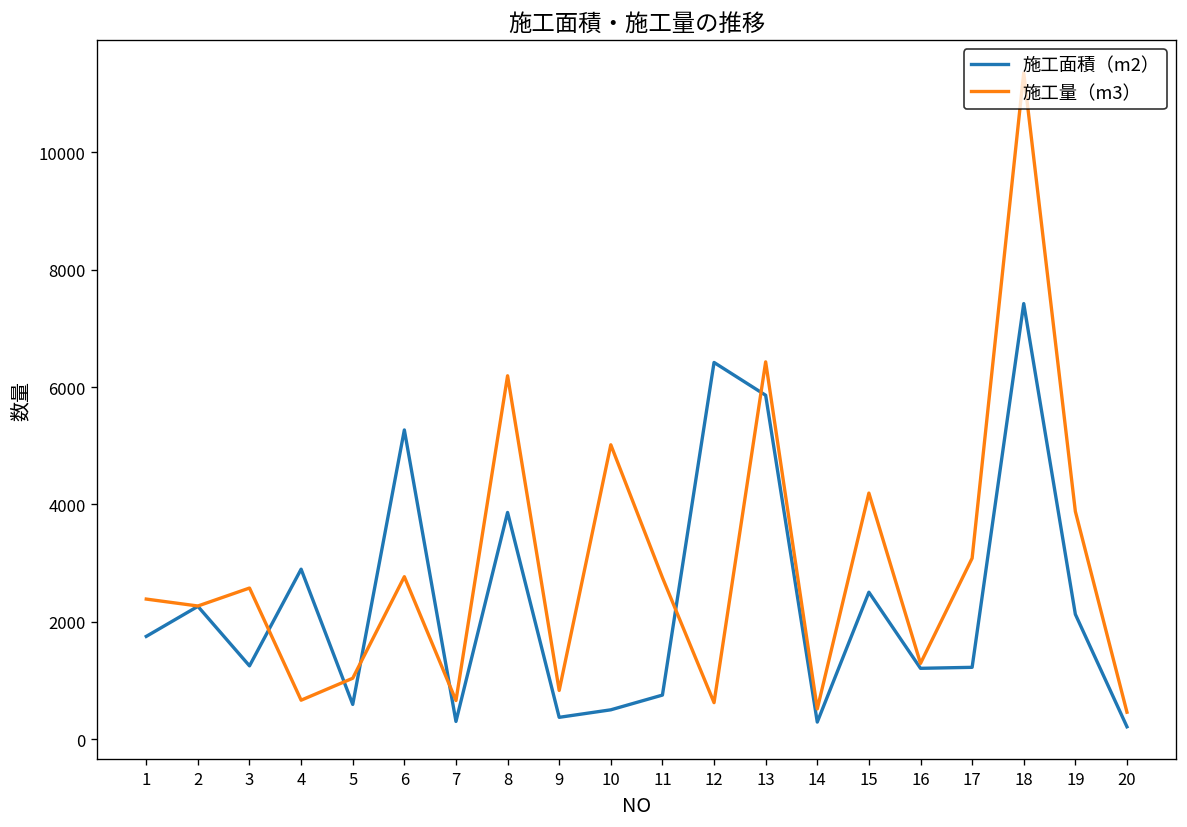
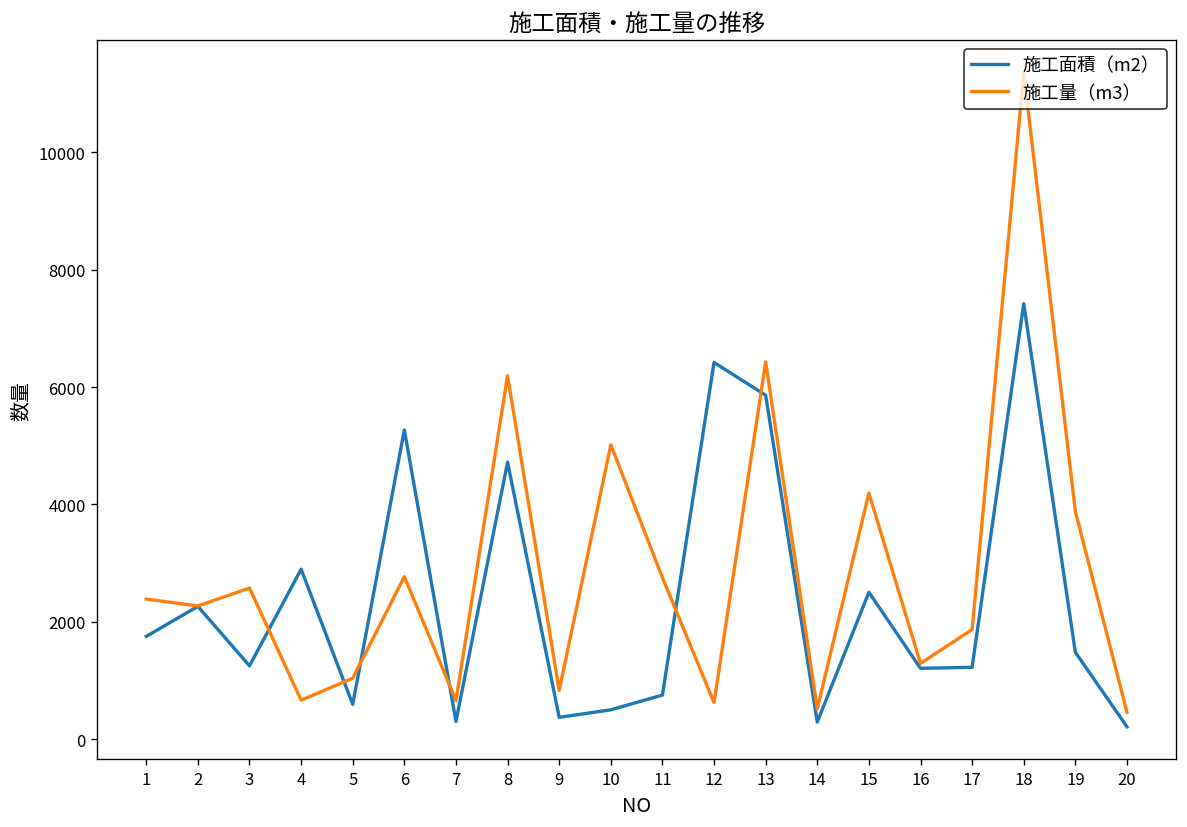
施工面積（m2）, 8: 3900 -> 4700
施工量（m3）, 17: 3100 -> 1900
施工面積（m2）, 19: 2100 -> 1500
